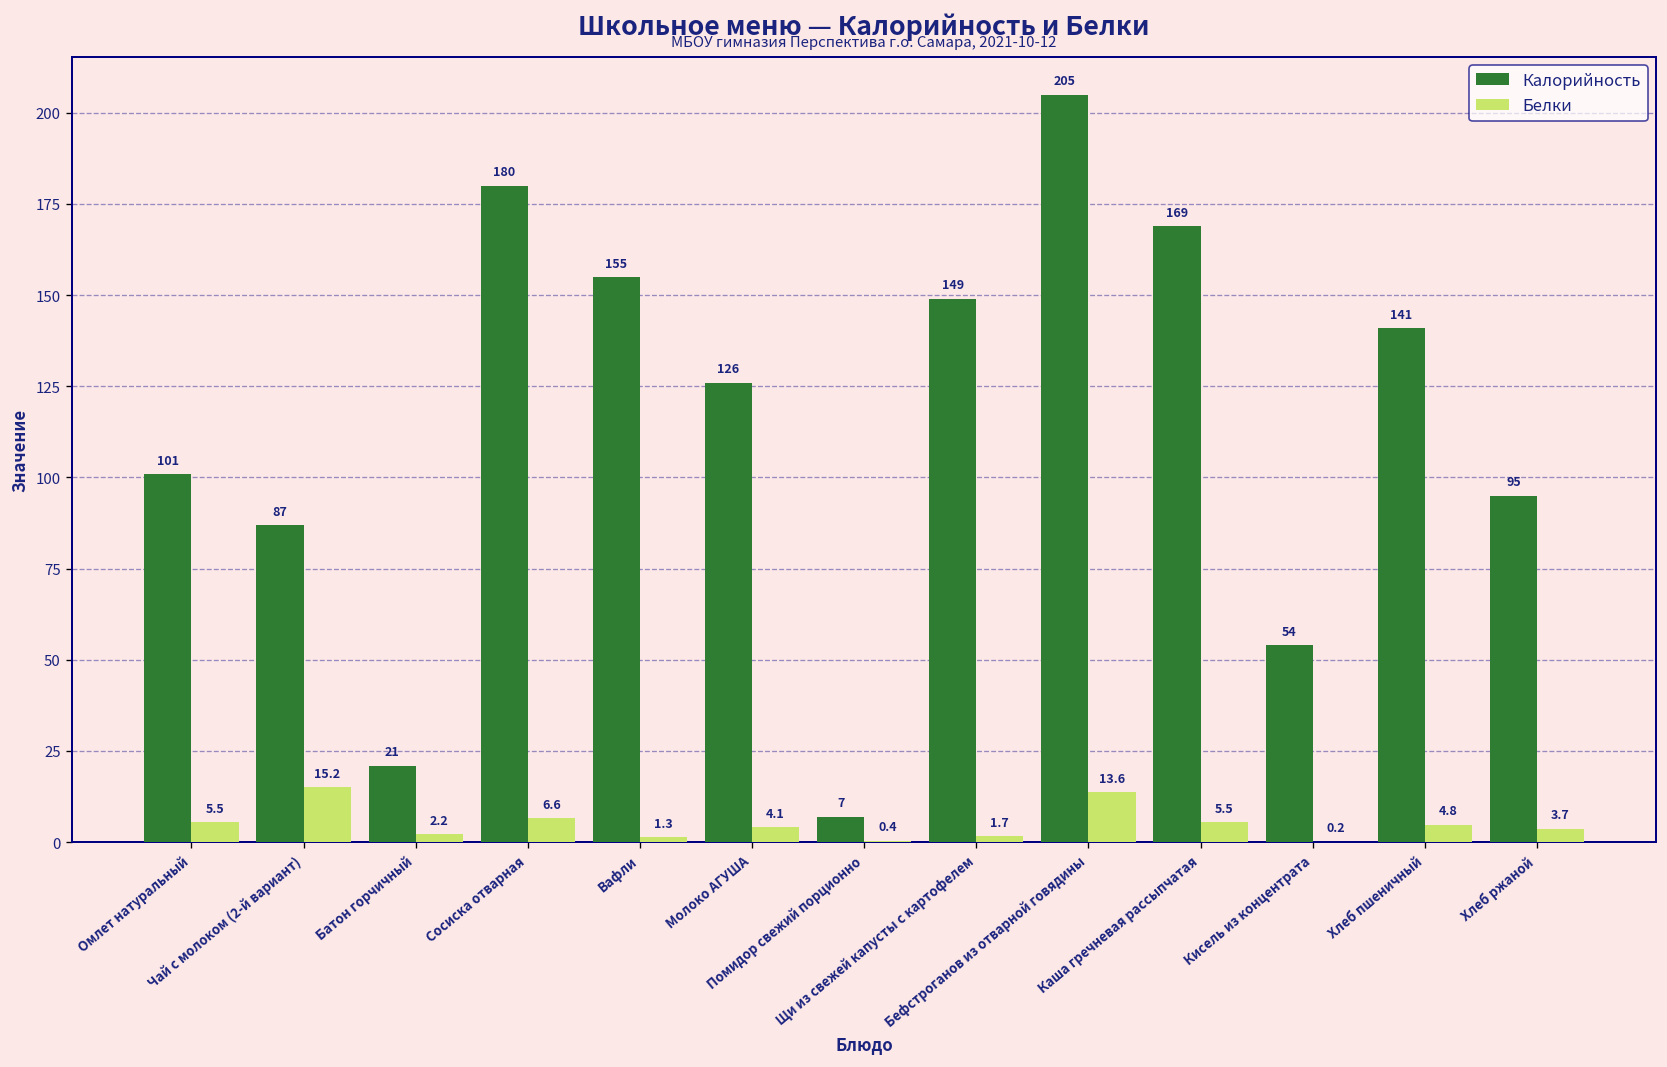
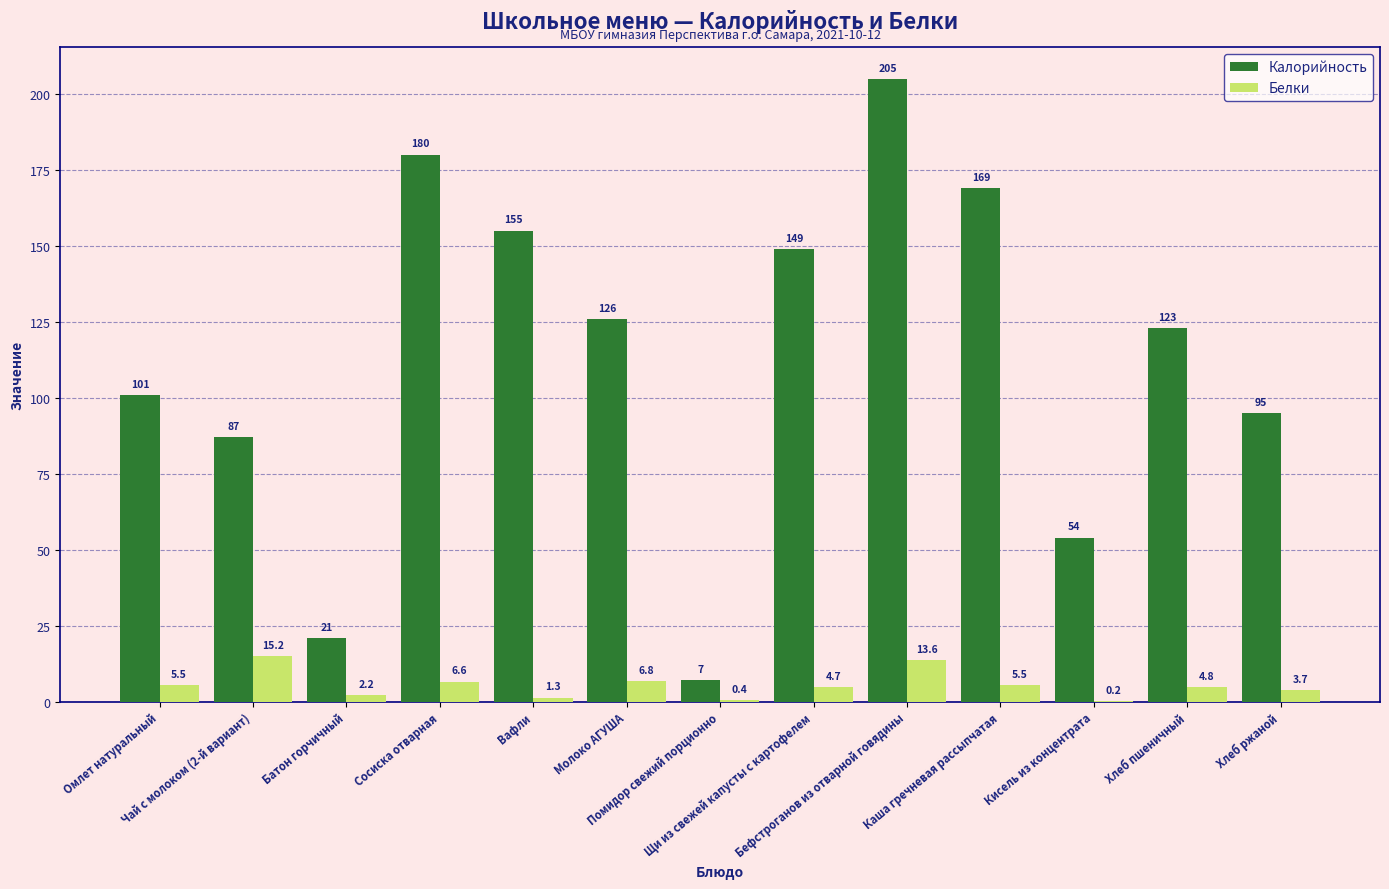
Белки, Молоко АГУША: 4.1 -> 6.8
Белки, Щи из свежей капусты с картофелем: 1.7 -> 4.7
Калорийность, Хлеб пшеничный: 141 -> 123
